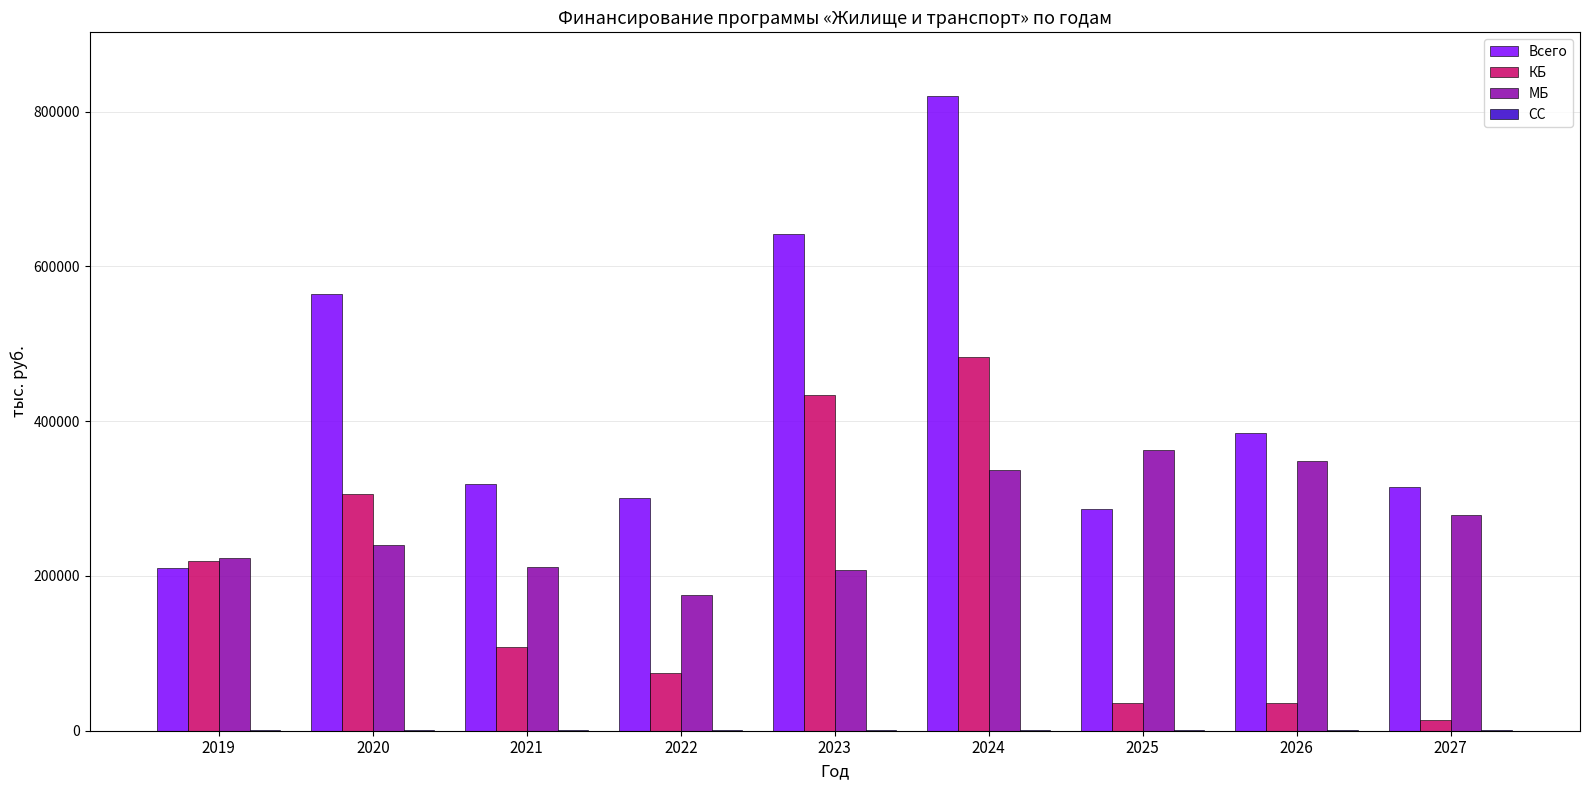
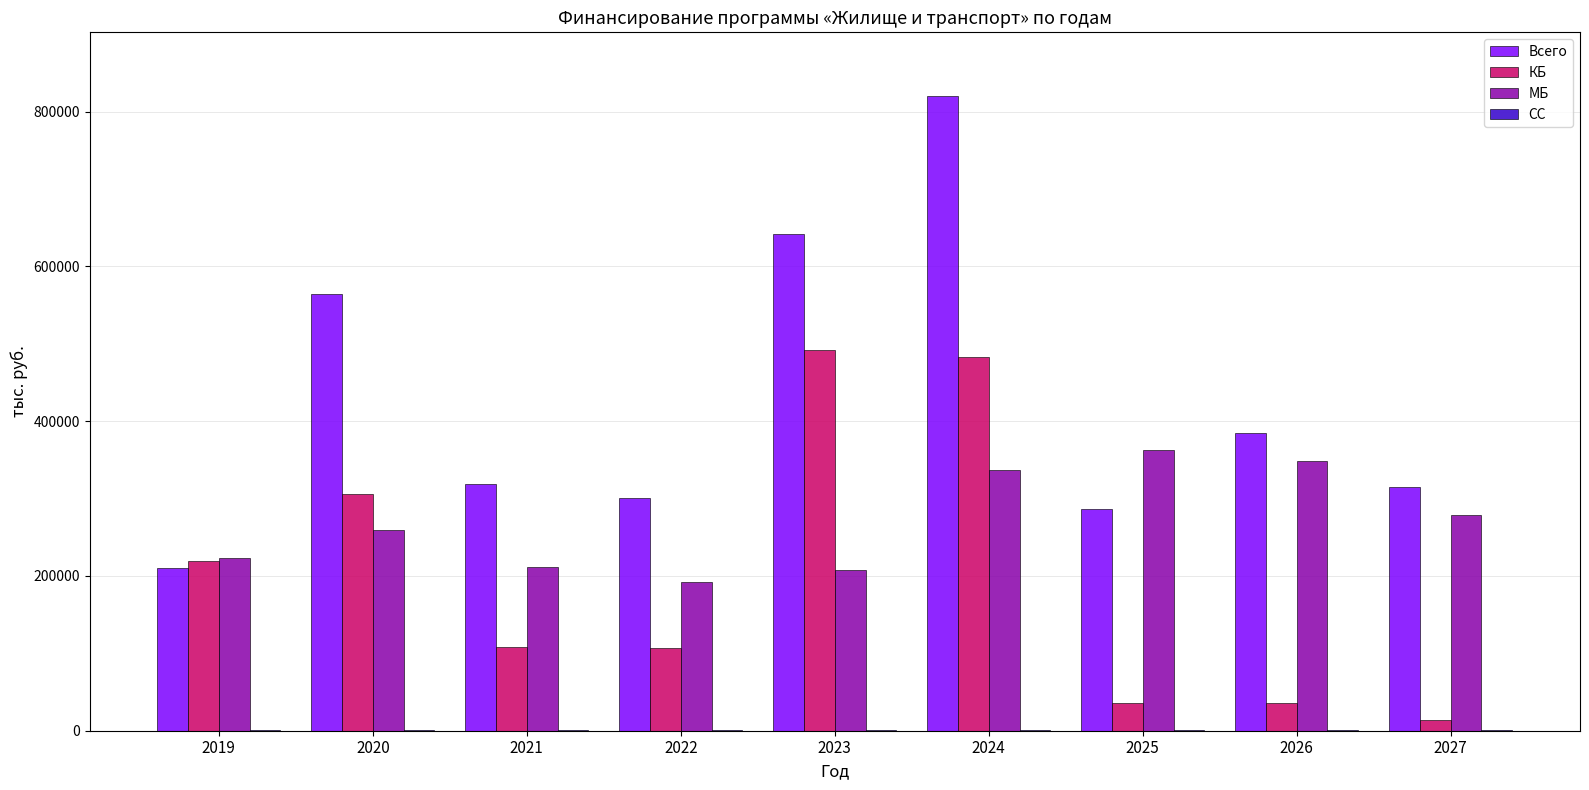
МБ, 2020: 240000 -> 260000
КБ, 2022: 70000 -> 110000
МБ, 2022: 180000 -> 190000
КБ, 2023: 430000 -> 490000
